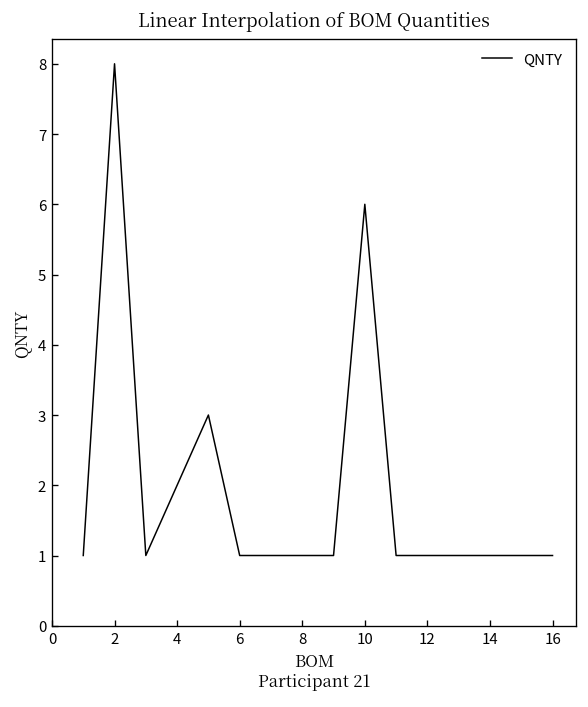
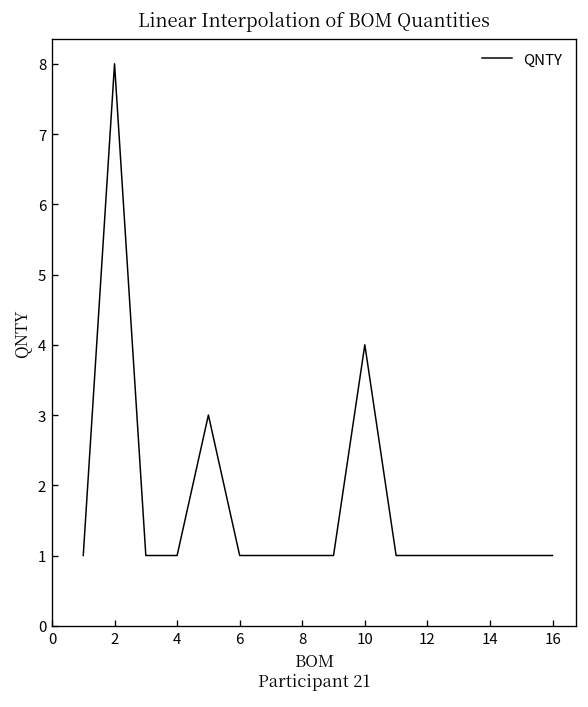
4: 2 -> 1
10: 6 -> 4
